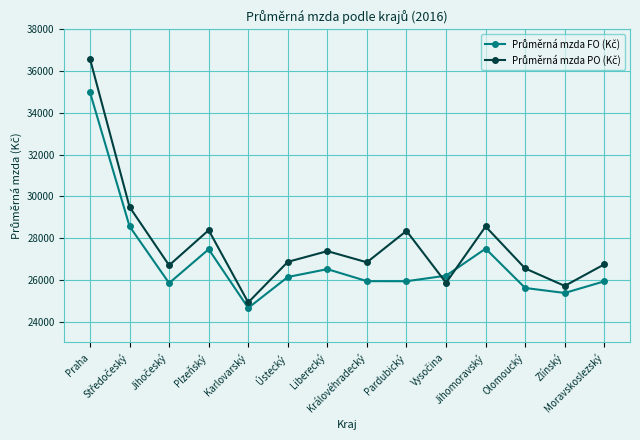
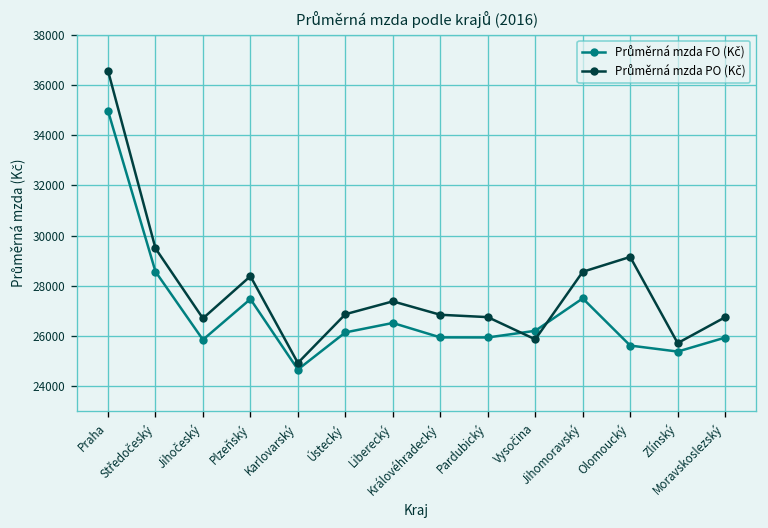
Průměrná mzda PO (Kč), Pardubický: 28300 -> 26700
Průměrná mzda PO (Kč), Olomoucký: 26500 -> 29100
